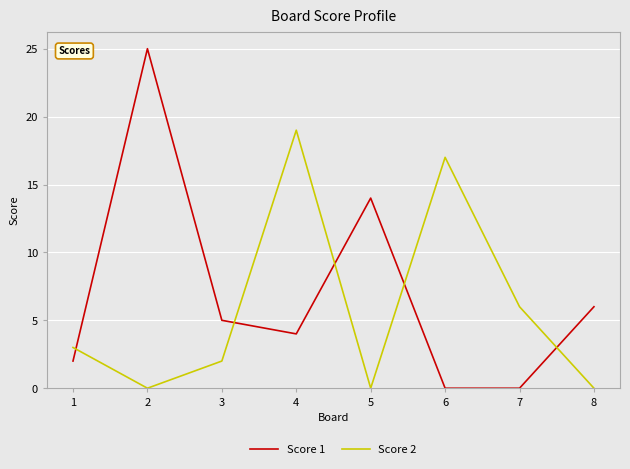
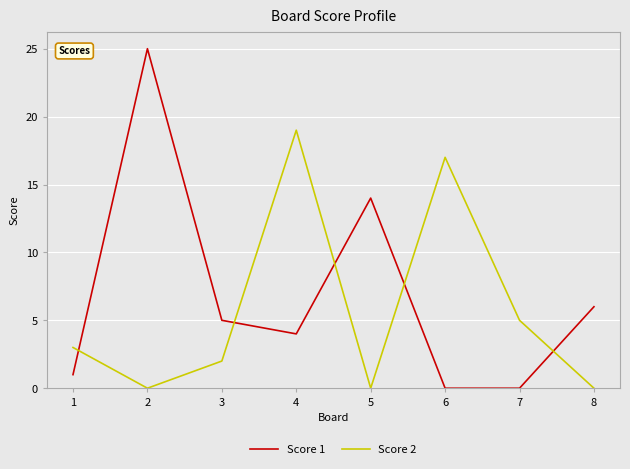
Score 1, 1: 2 -> 1
Score 2, 7: 6 -> 5
